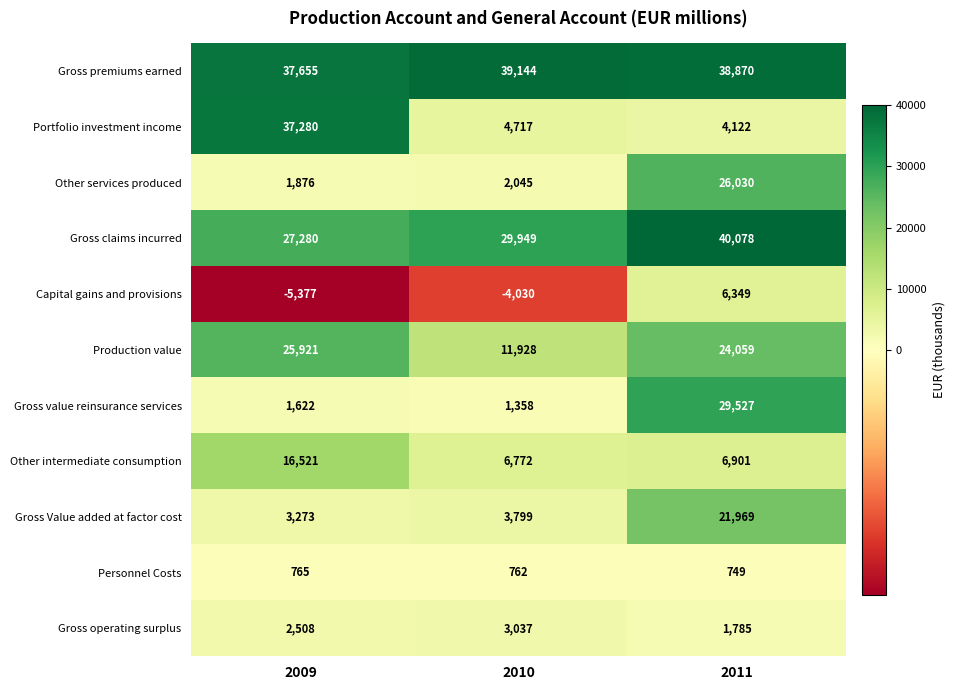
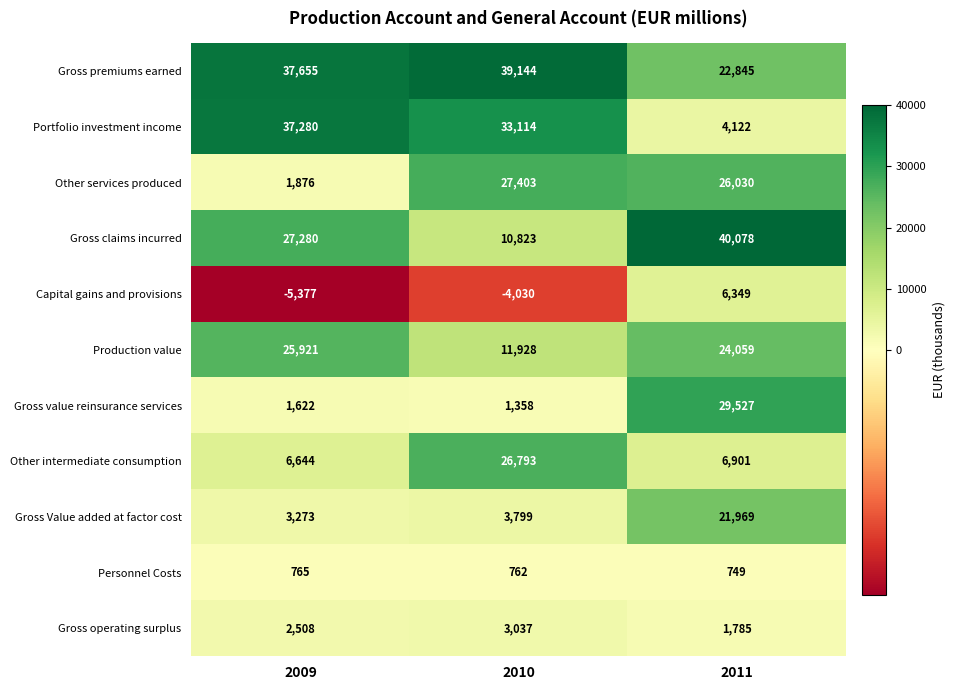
Gross premiums earned, 2011: 38,870 -> 22,845
Portfolio investment income, 2010: 4,717 -> 33,114
Other services produced, 2010: 2,045 -> 27,403
Gross claims incurred, 2010: 29,949 -> 10,823
Other intermediate consumption, 2009: 16,521 -> 6,644
Other intermediate consumption, 2010: 6,772 -> 26,793
